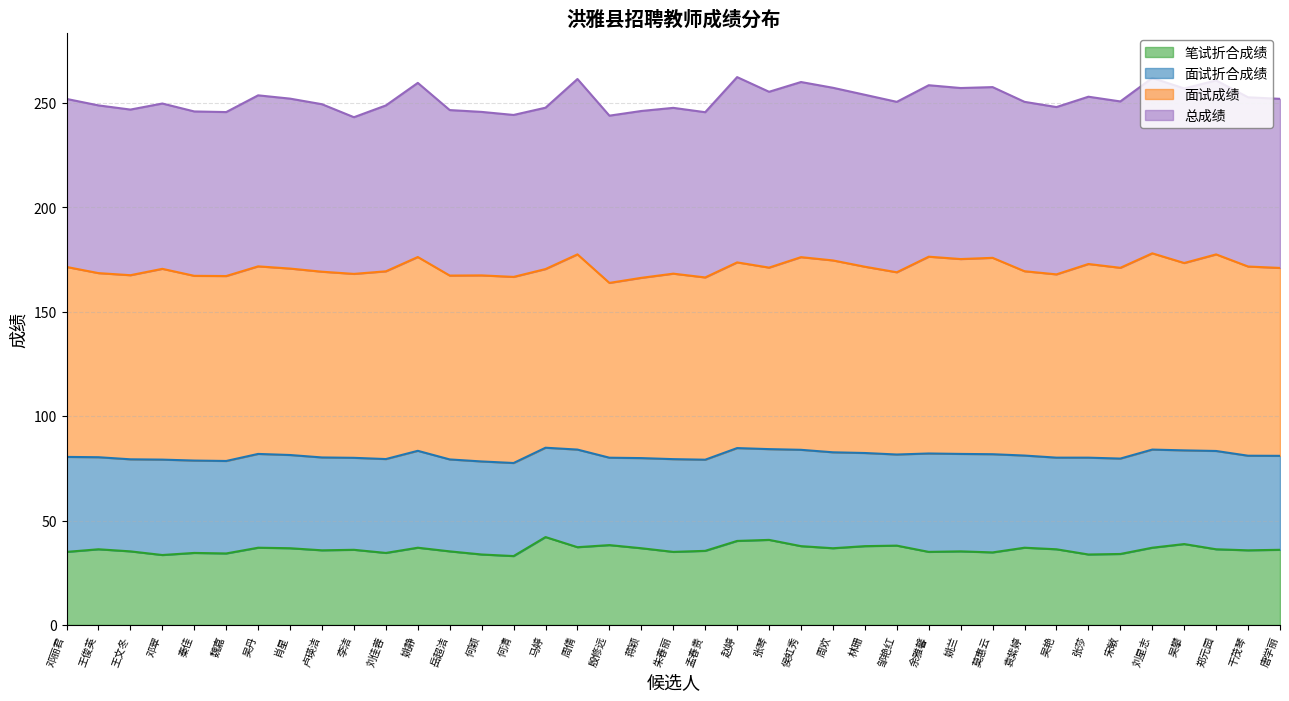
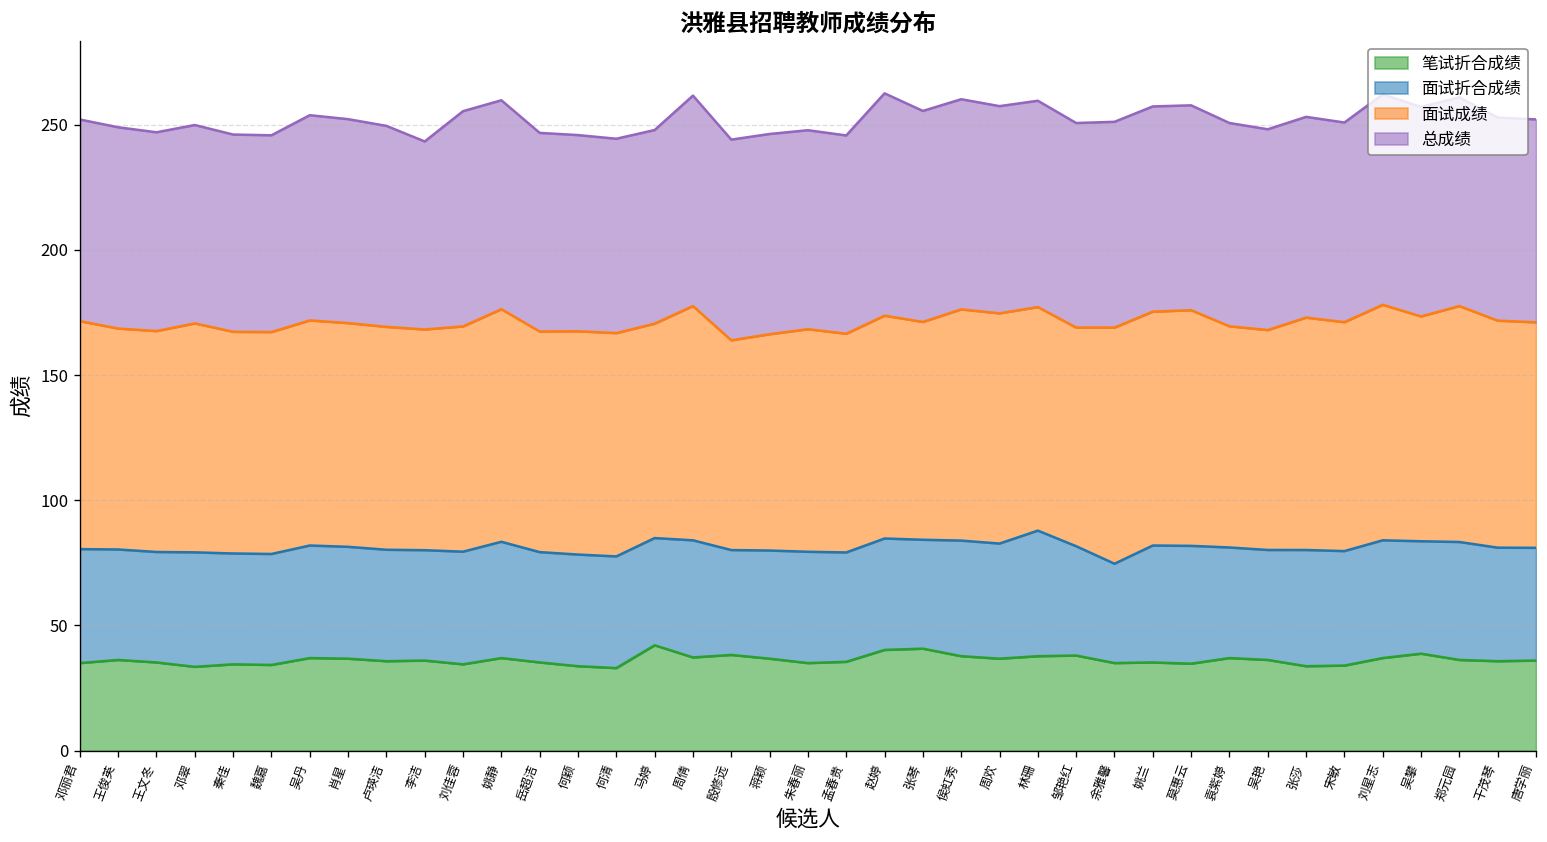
总成绩, 刘佳蓉: 79 -> 86
面试折合成绩, 林珊: 45 -> 50
面试折合成绩, 余雅馨: 47 -> 40
